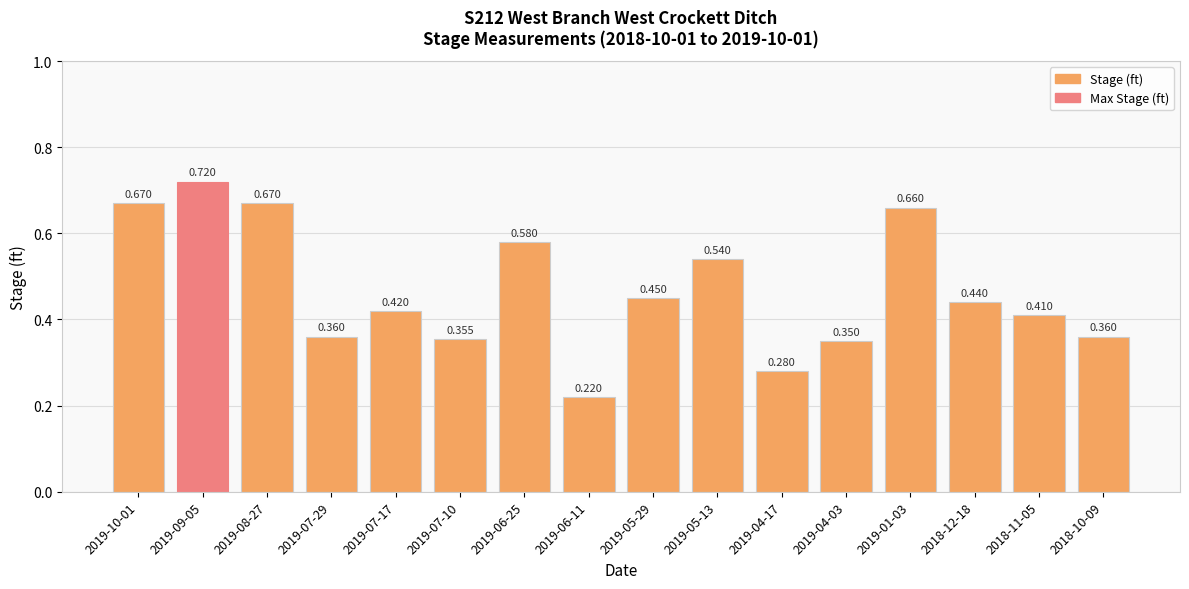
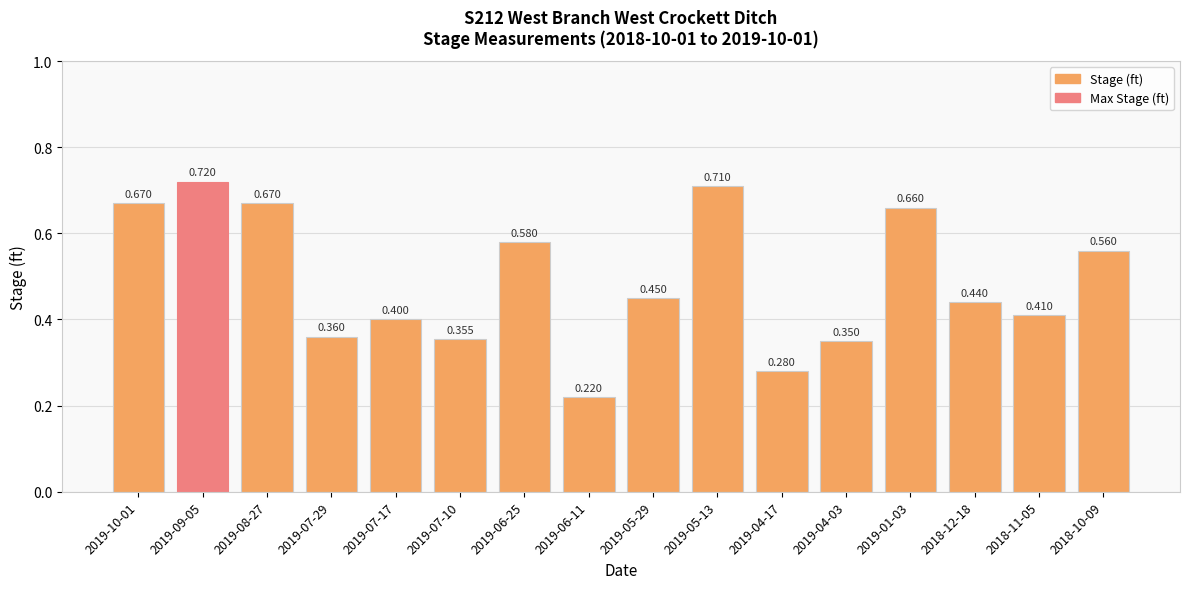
2019-07-17: 0.420 -> 0.400
2019-05-13: 0.540 -> 0.710
2018-10-09: 0.360 -> 0.560
